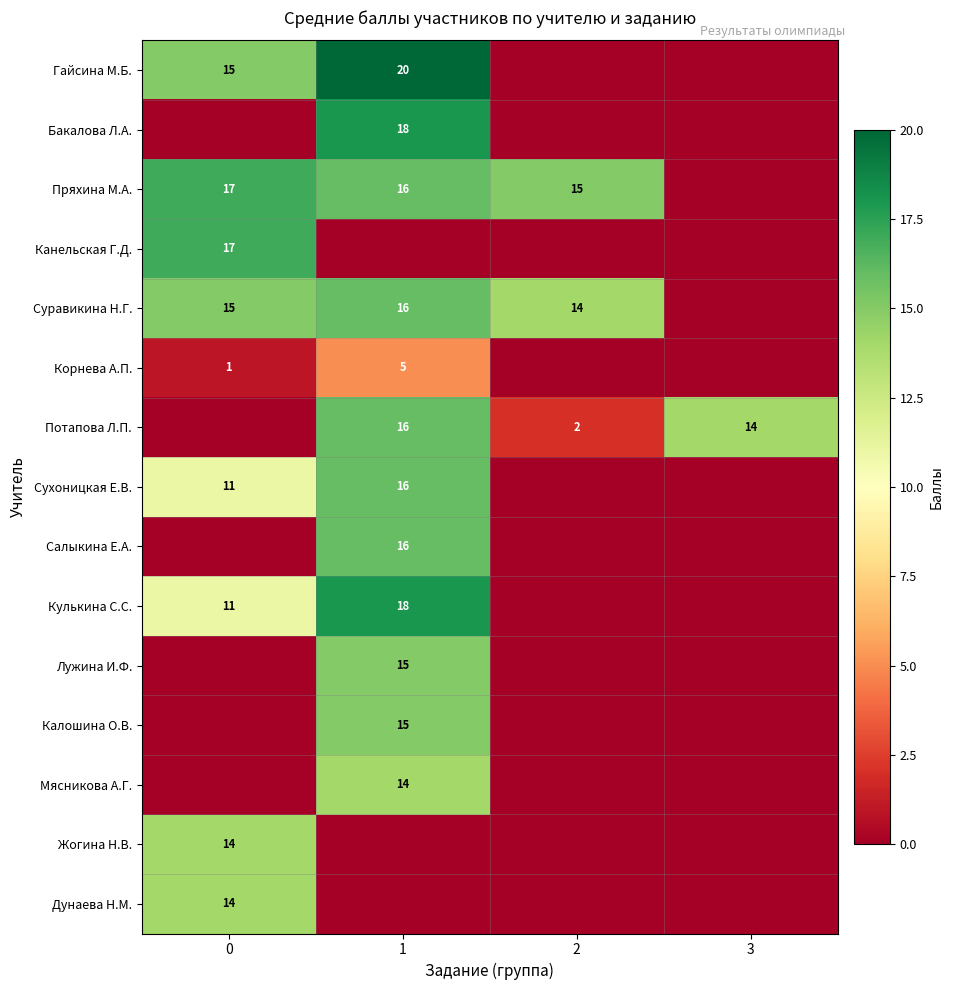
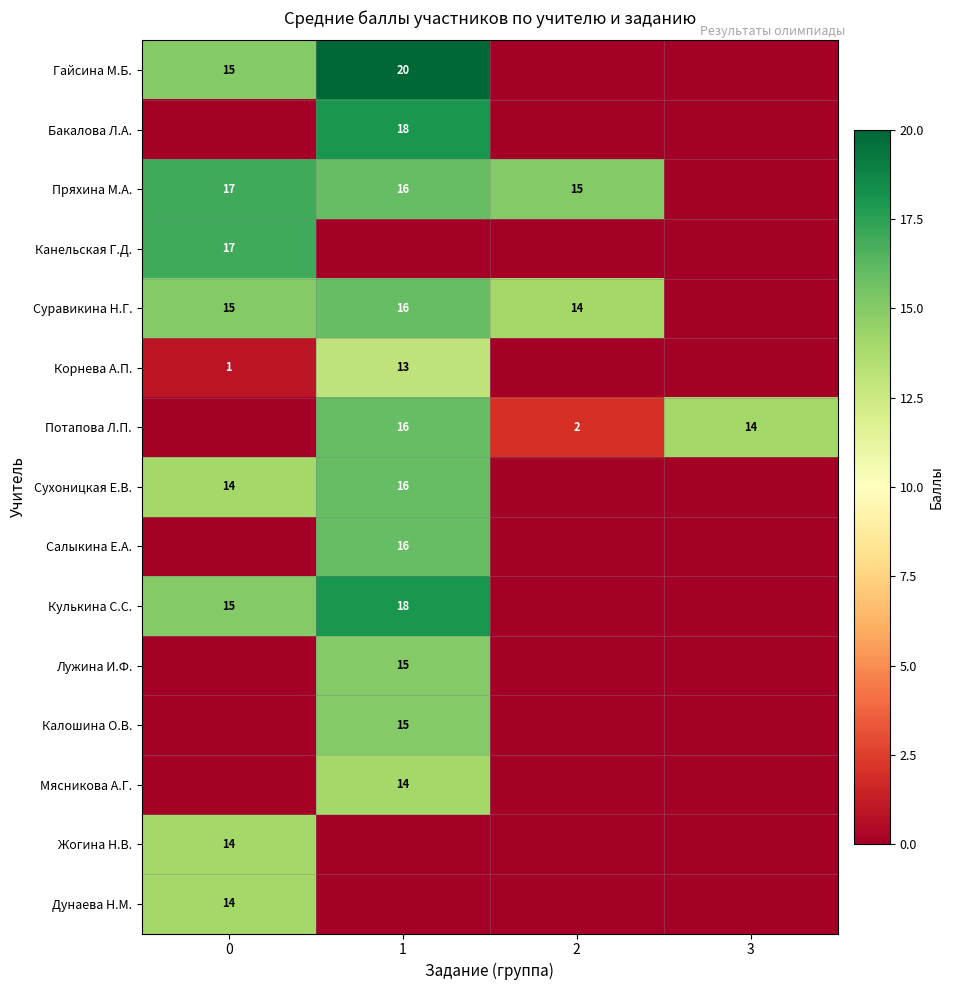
Корнева А.П., 1: 5 -> 13
Сухоницкая Е.В., 0: 11 -> 14
Кулькина С.С., 0: 11 -> 15
